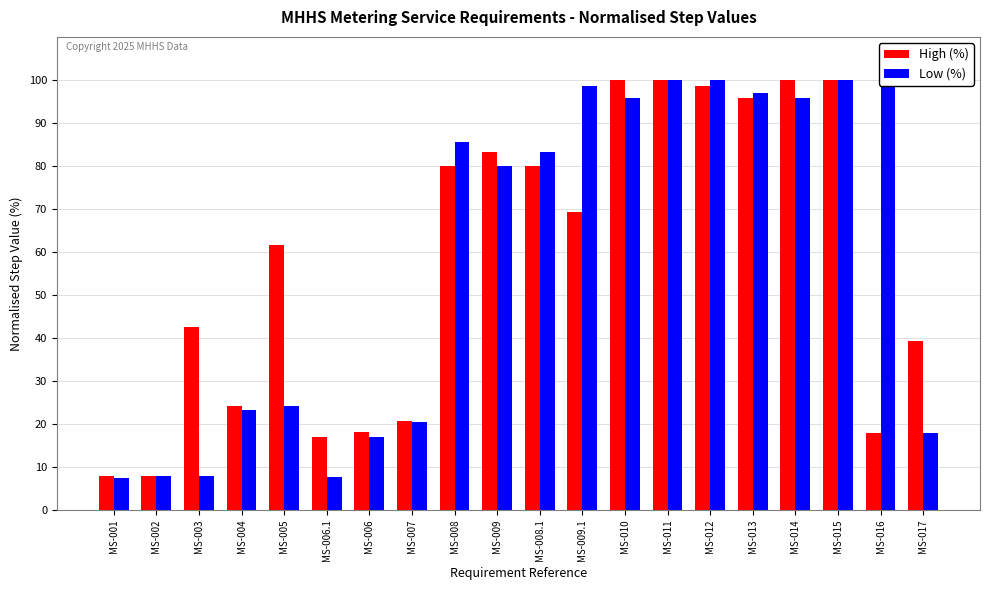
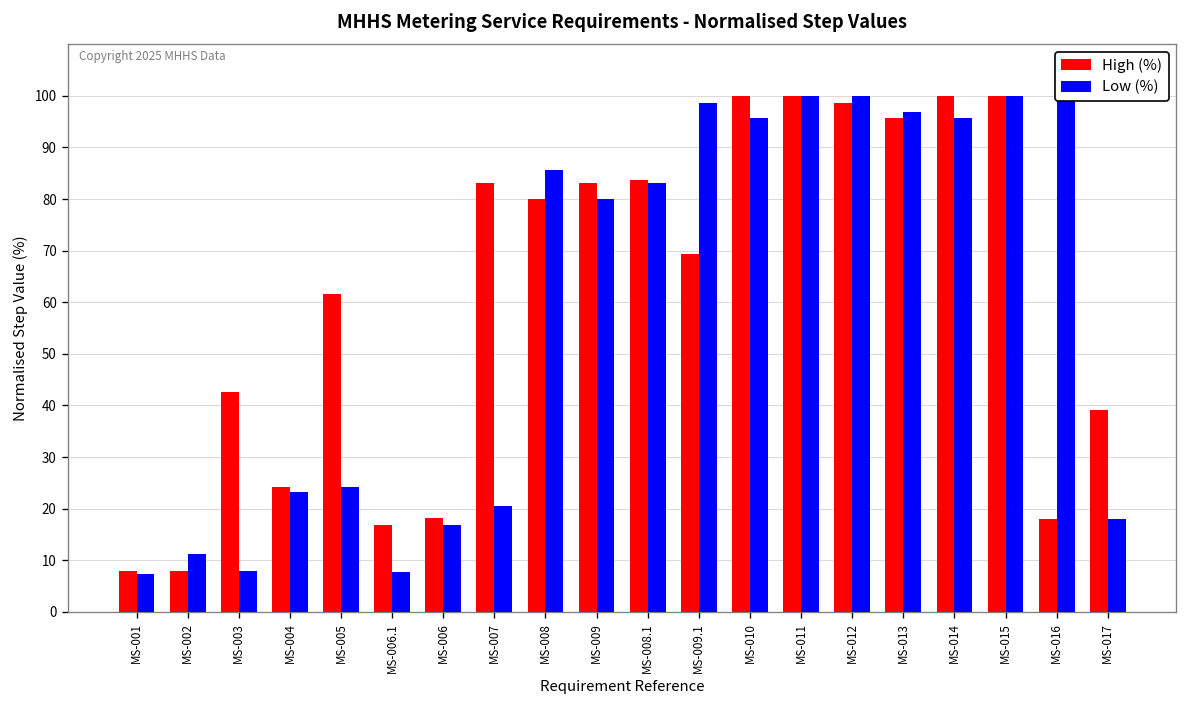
Low (%), MS-002: 8 -> 11
High (%), MS-007: 21 -> 83
High (%), MS-008.1: 80 -> 84
